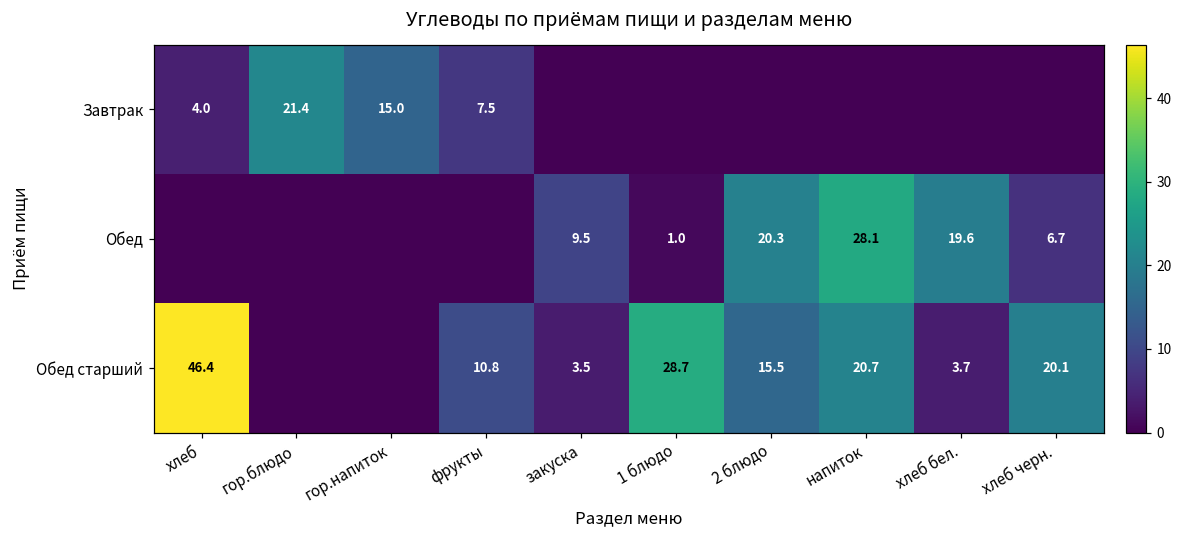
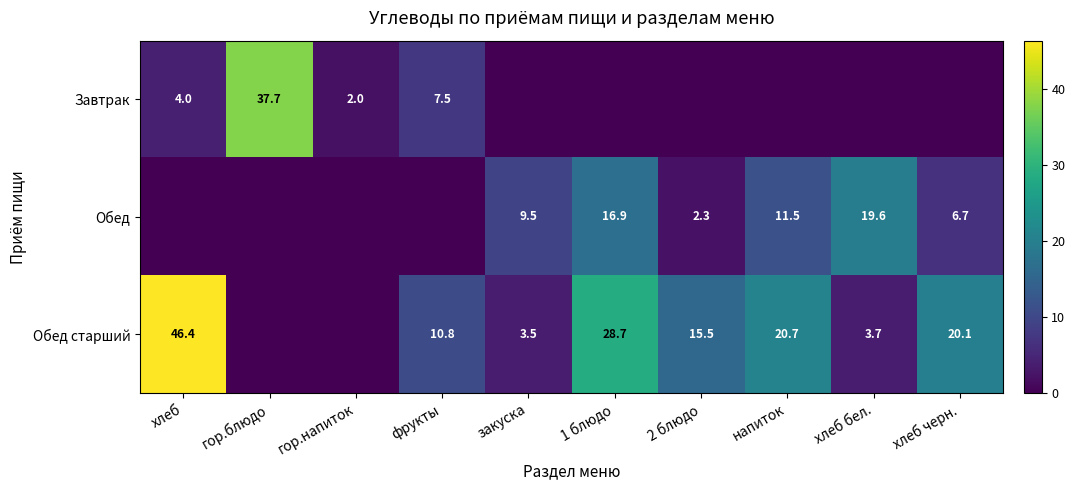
Завтрак, гор.блюдо: 21.4 -> 37.7
Завтрак, гор.напиток: 15.0 -> 2.0
Обед, 1 блюдо: 1.0 -> 16.9
Обед, 2 блюдо: 20.3 -> 2.3
Обед, напиток: 28.1 -> 11.5
